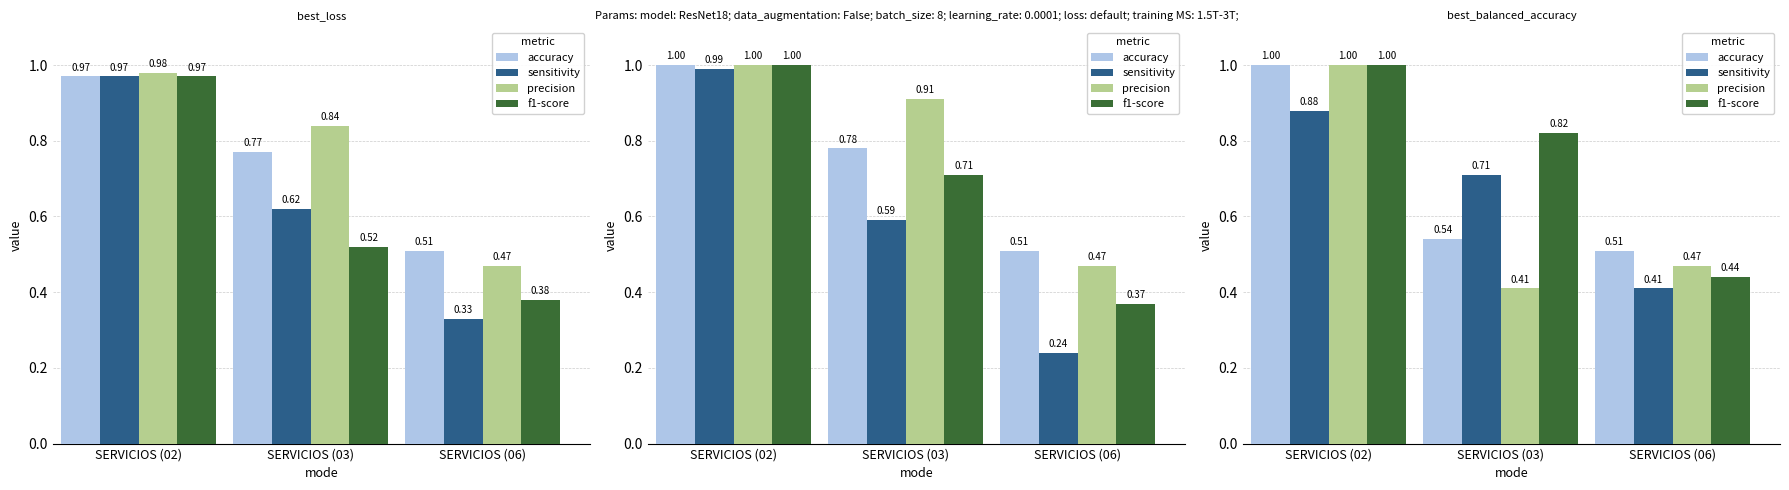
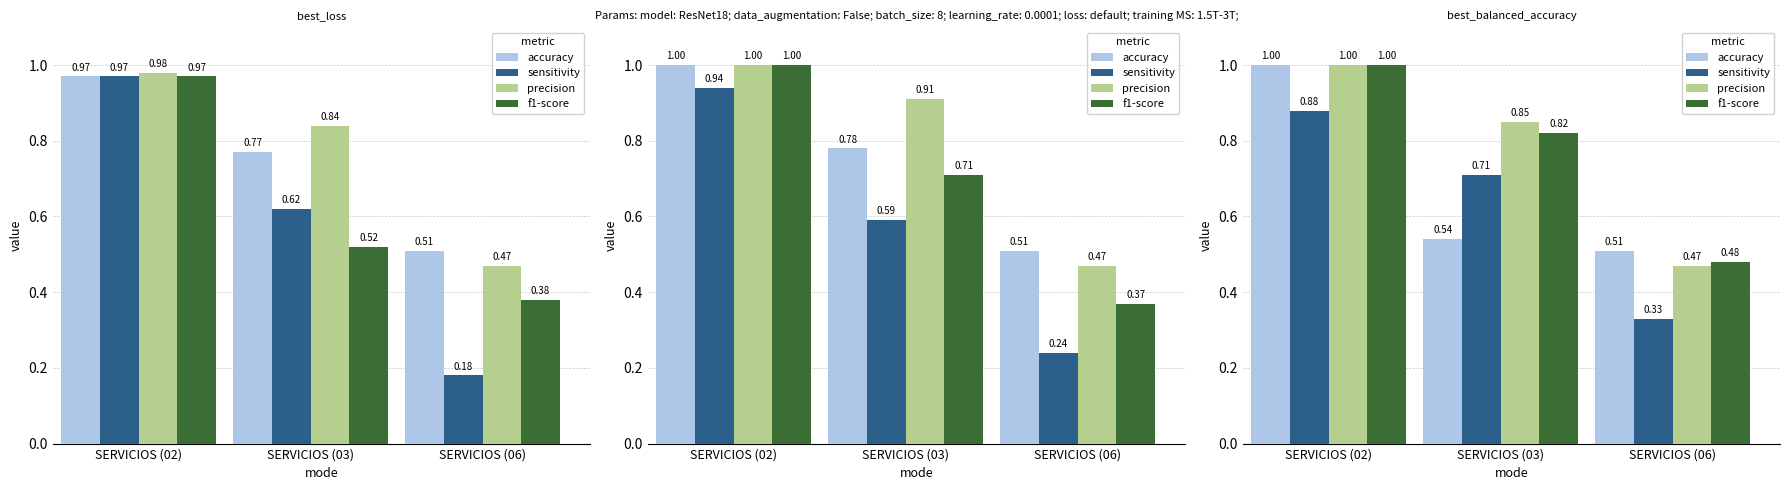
best_loss, sensitivity, SERVICIOS (06): 0.33 -> 0.18
Params: model: ResNet18; data_augmentation: False; batch_size: 8; learning_rate: 0.0001; loss: default; training MS: 1.5T-3T;, sensitivity, SERVICIOS (02): 0.99 -> 0.94
best_balanced_accuracy, precision, SERVICIOS (03): 0.41 -> 0.85
best_balanced_accuracy, sensitivity, SERVICIOS (06): 0.41 -> 0.33
best_balanced_accuracy, f1-score, SERVICIOS (06): 0.44 -> 0.48
